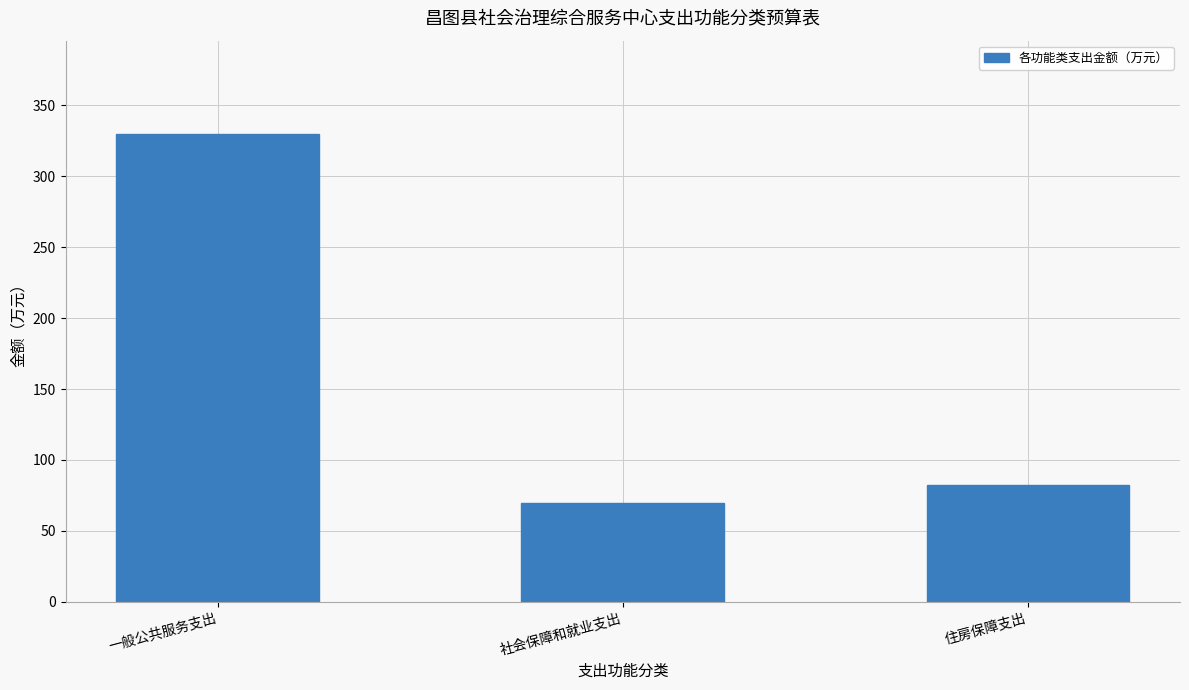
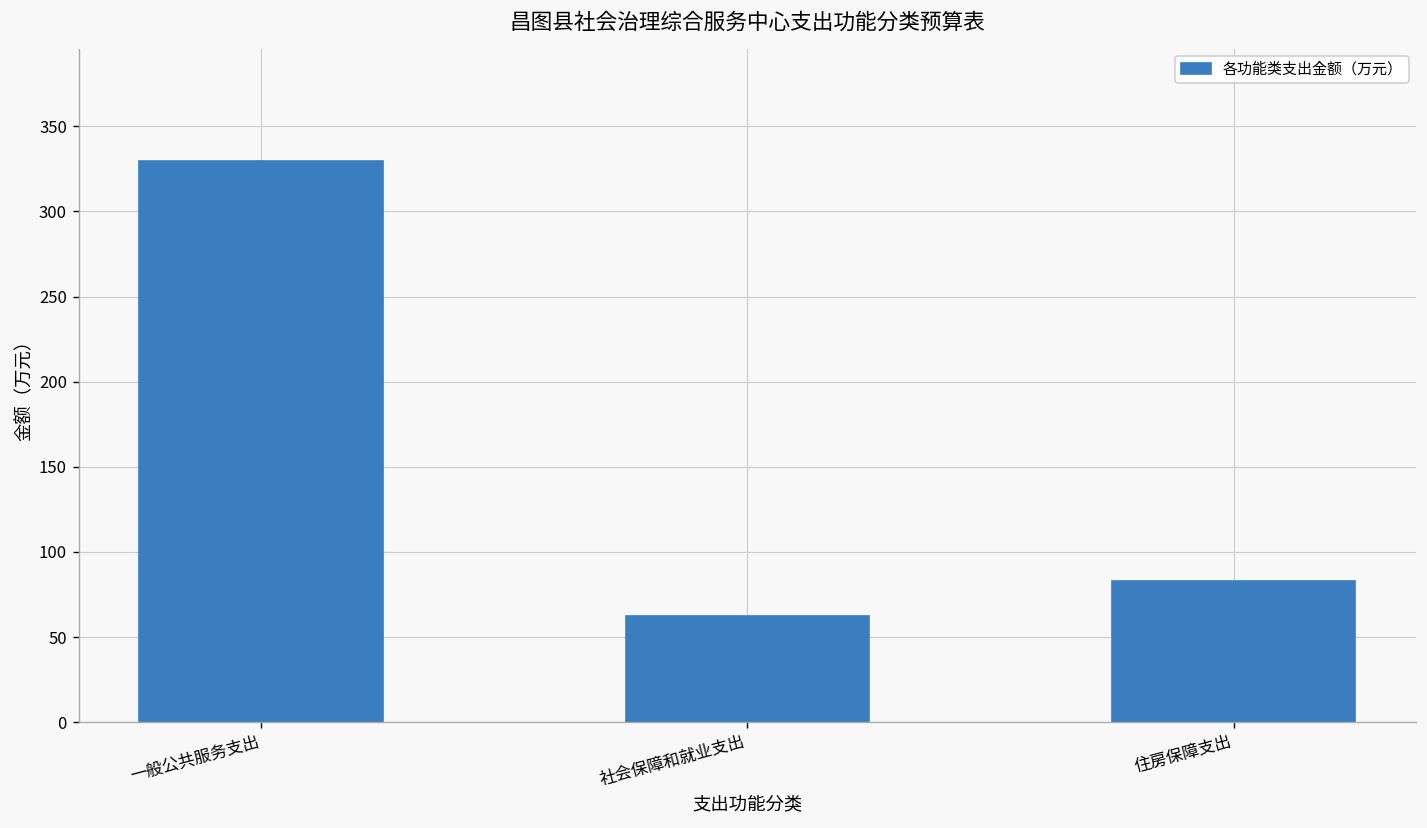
社会保障和就业支出: 70 -> 62
